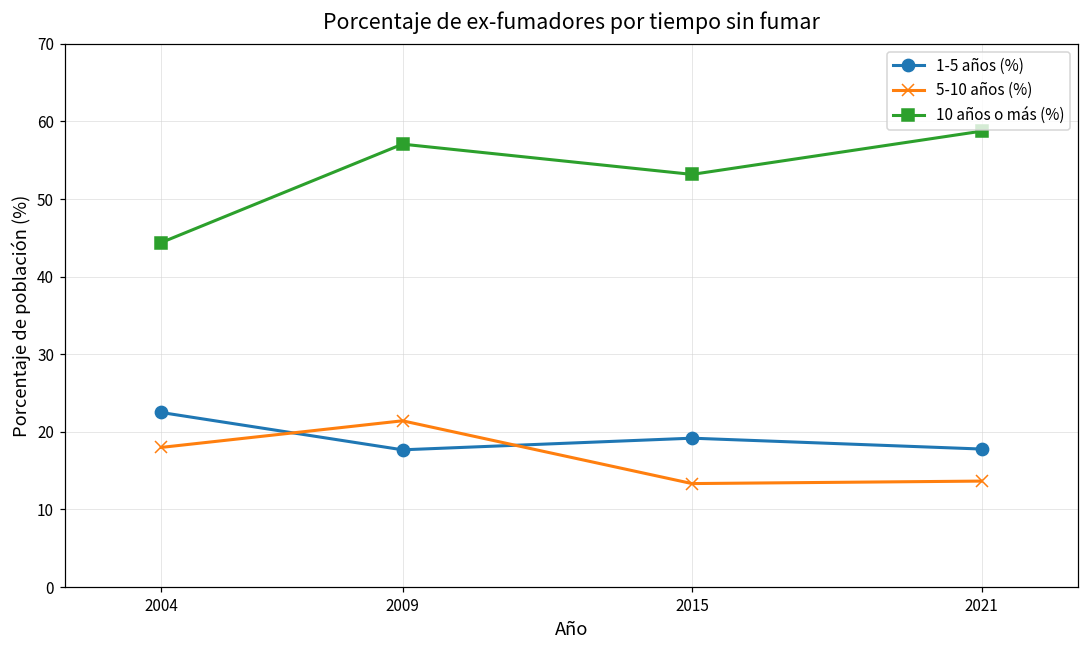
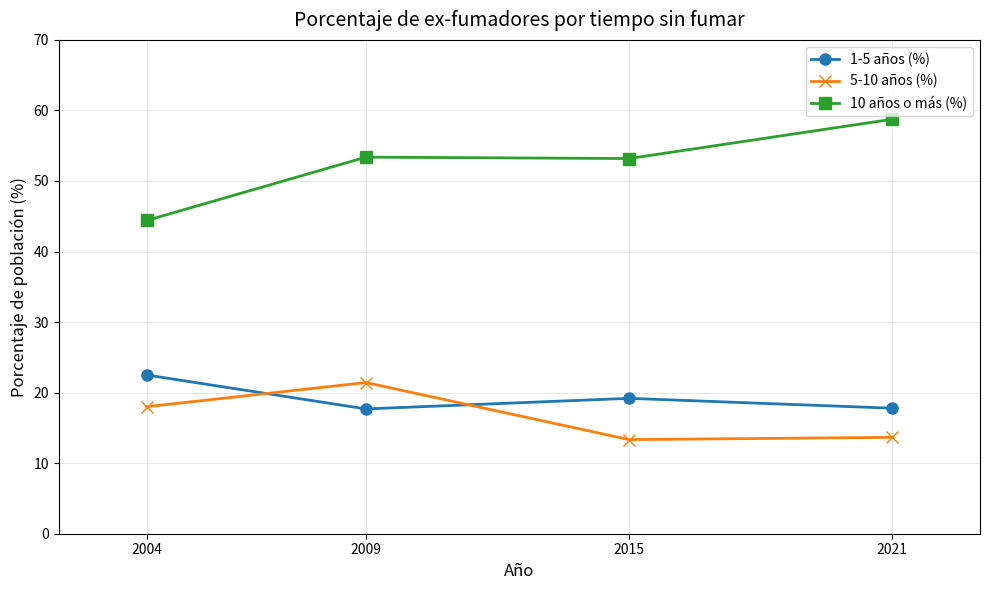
10 años o más (%), 2009: 57 -> 53
